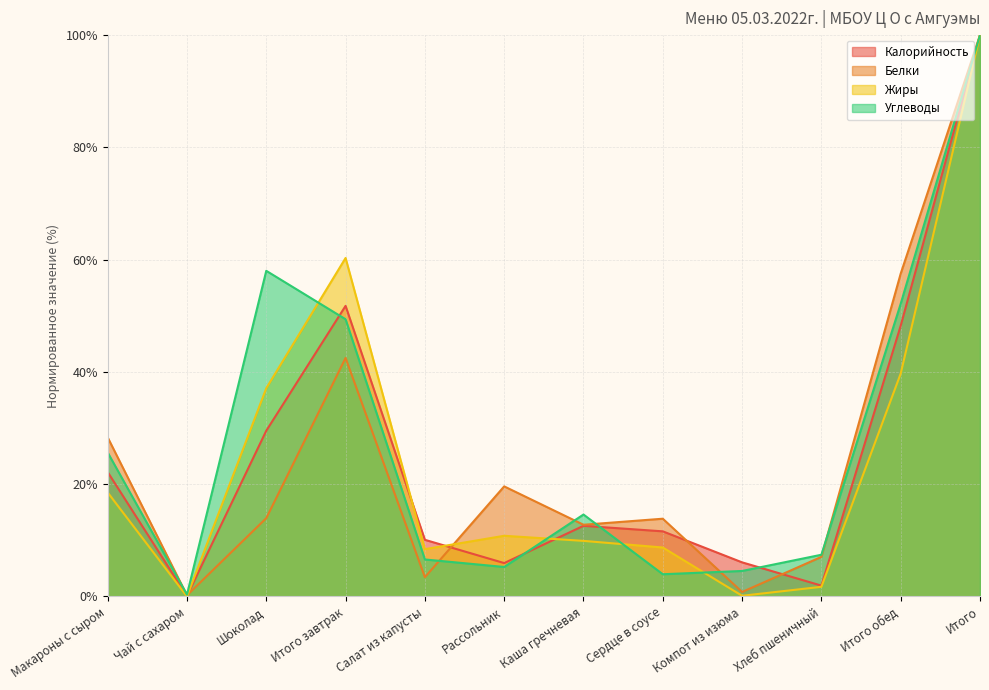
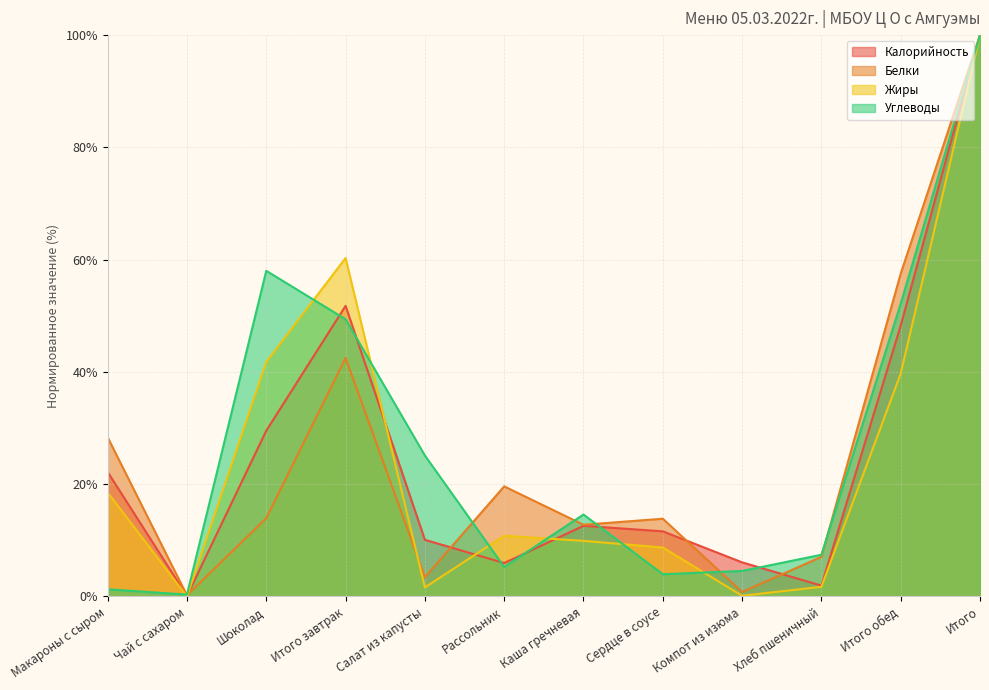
Углеводы, Макароны с сыром: 26% -> 1%
Жиры, Шоколад: 37% -> 42%
Жиры, Салат из капусты: 8% -> 2%
Углеводы, Салат из капусты: 7% -> 25%
